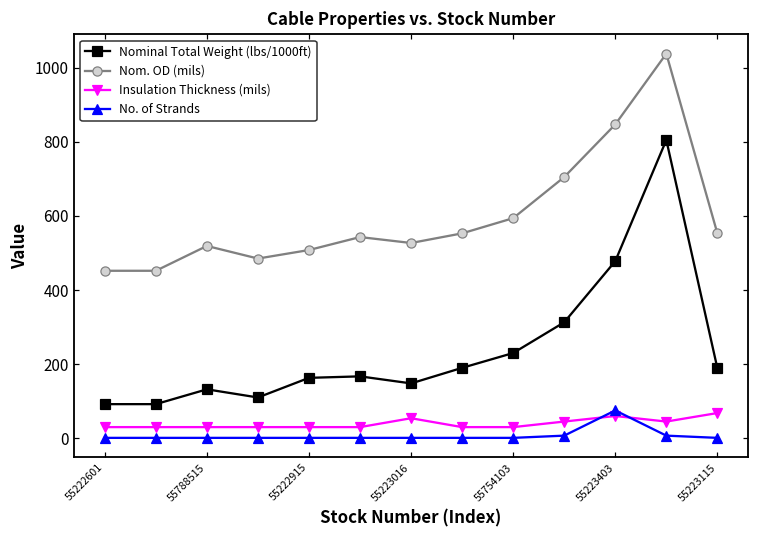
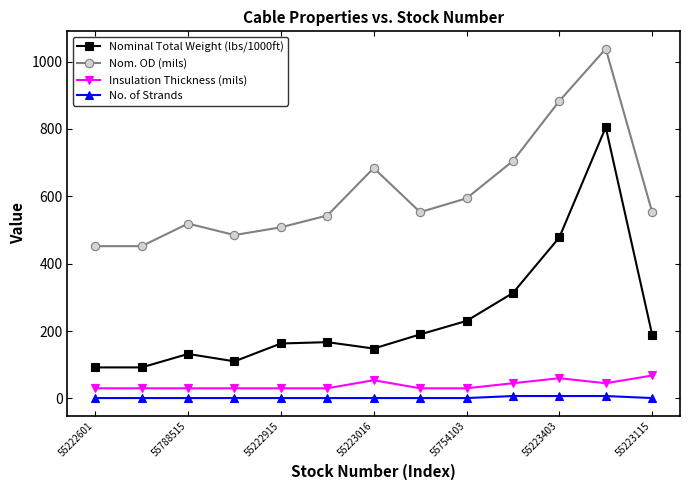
Nom. OD (mils), 55223016: 530 -> 680
Nom. OD (mils), 55223403: 850 -> 880
No. of Strands, 55223403: 80 -> 10
